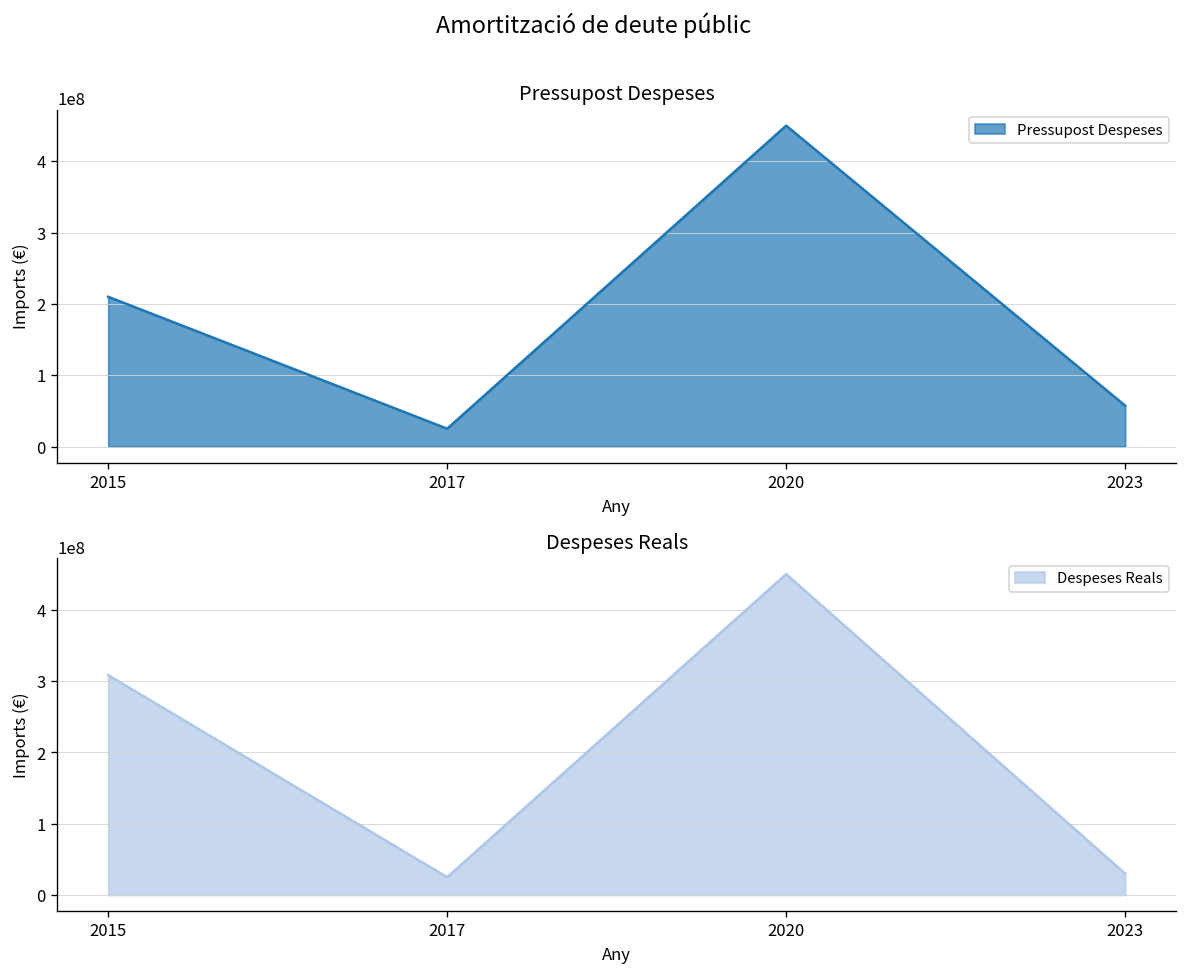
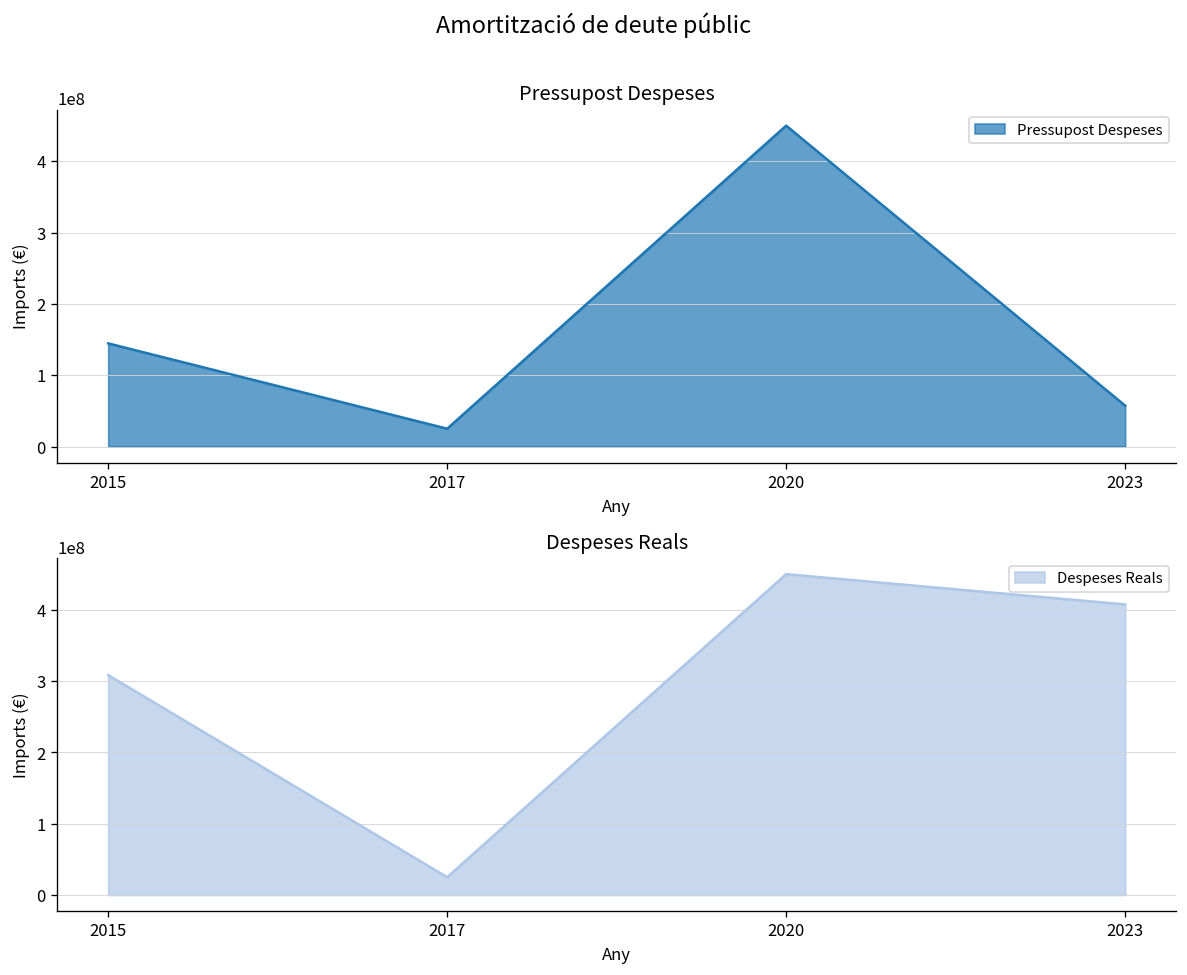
Pressupost Despeses, 2015: 210000000 -> 140000000
Despeses Reals, 2023: 30000000 -> 410000000
